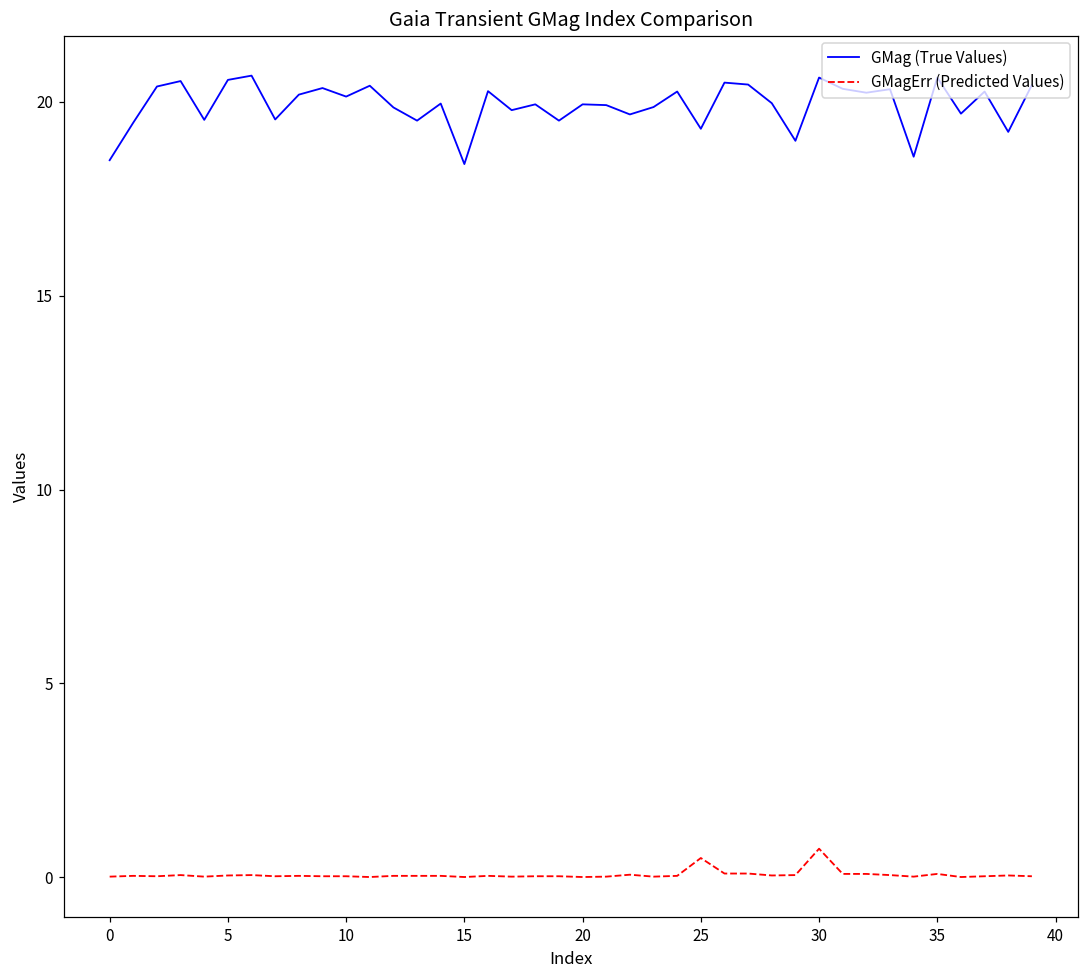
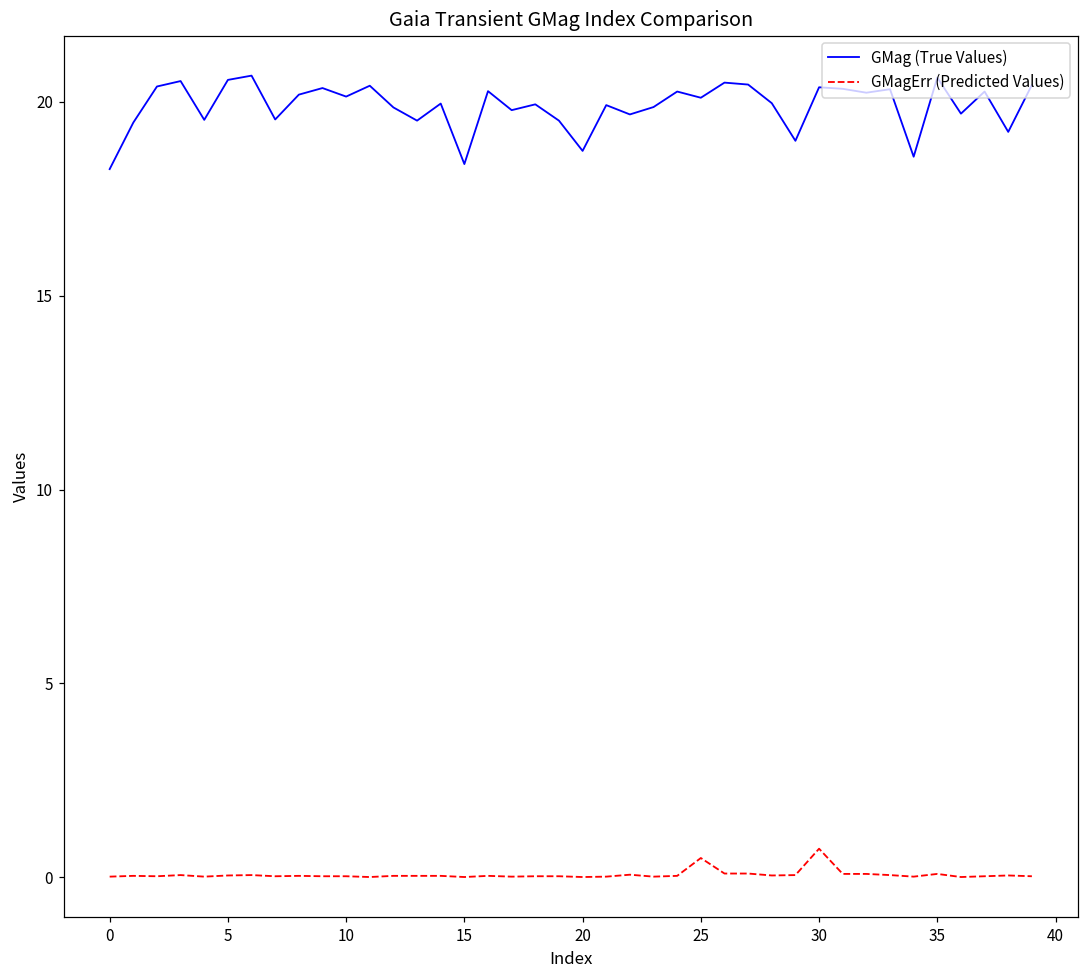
GMag (True Values), 0: 18.5 -> 18.3
GMag (True Values), 20: 19.9 -> 18.7
GMag (True Values), 25: 19.3 -> 20.1
GMag (True Values), 30: 20.6 -> 20.4
